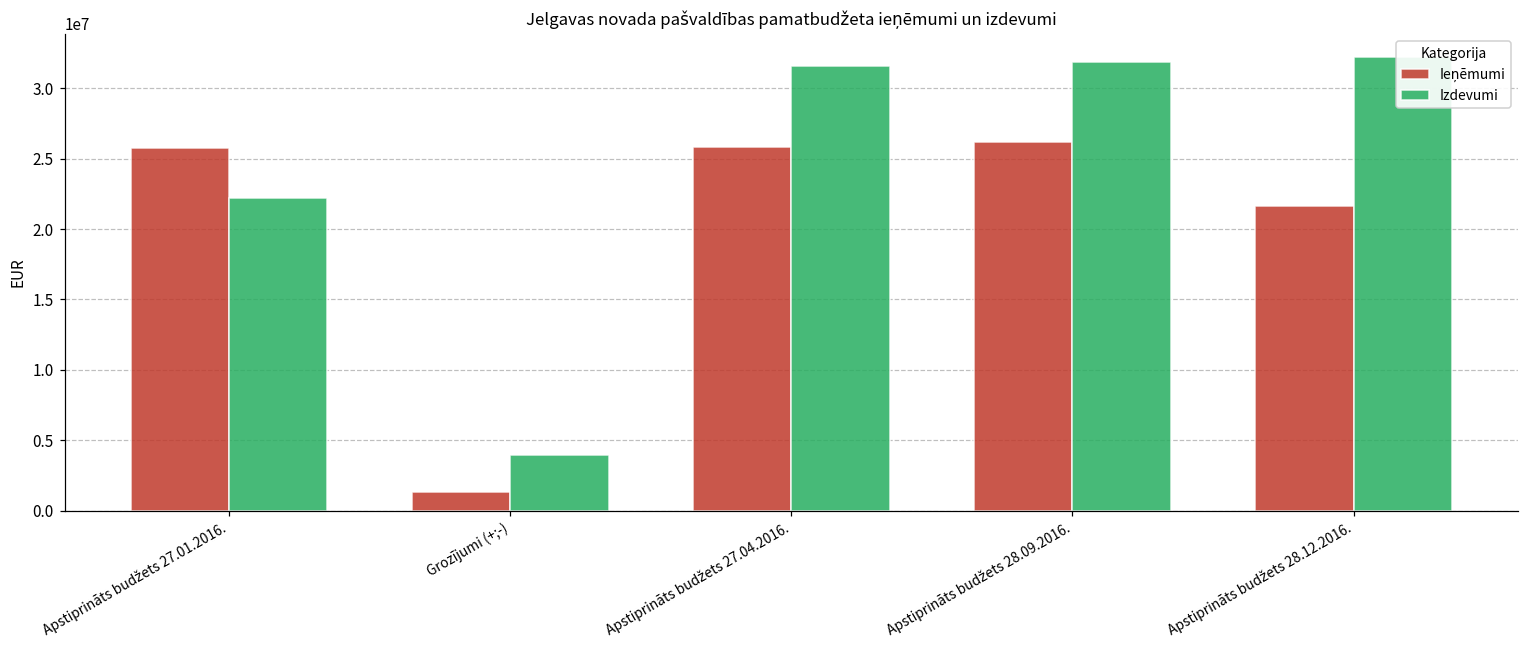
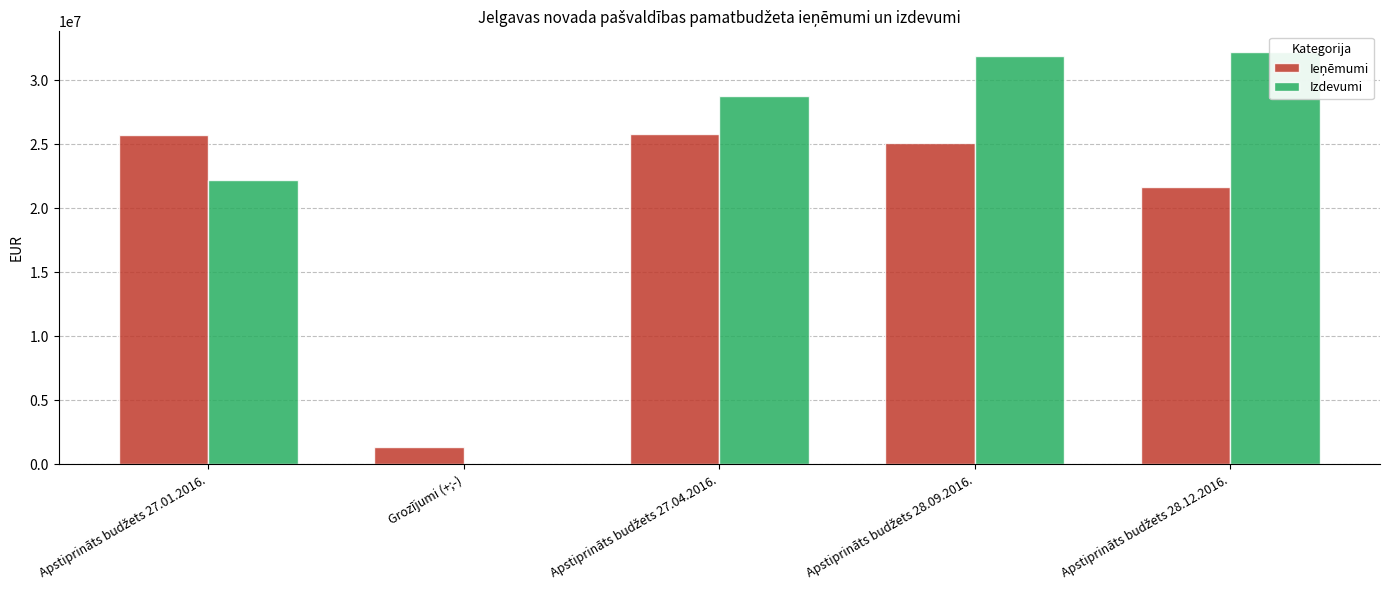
Izdevumi, Grozījumi (+;-): 3900000 -> 100000
Izdevumi, Apstiprināts budžets 27.04.2016.: 31600000 -> 28800000
Ieņēmumi, Apstiprināts budžets 28.09.2016.: 26100000 -> 25100000
